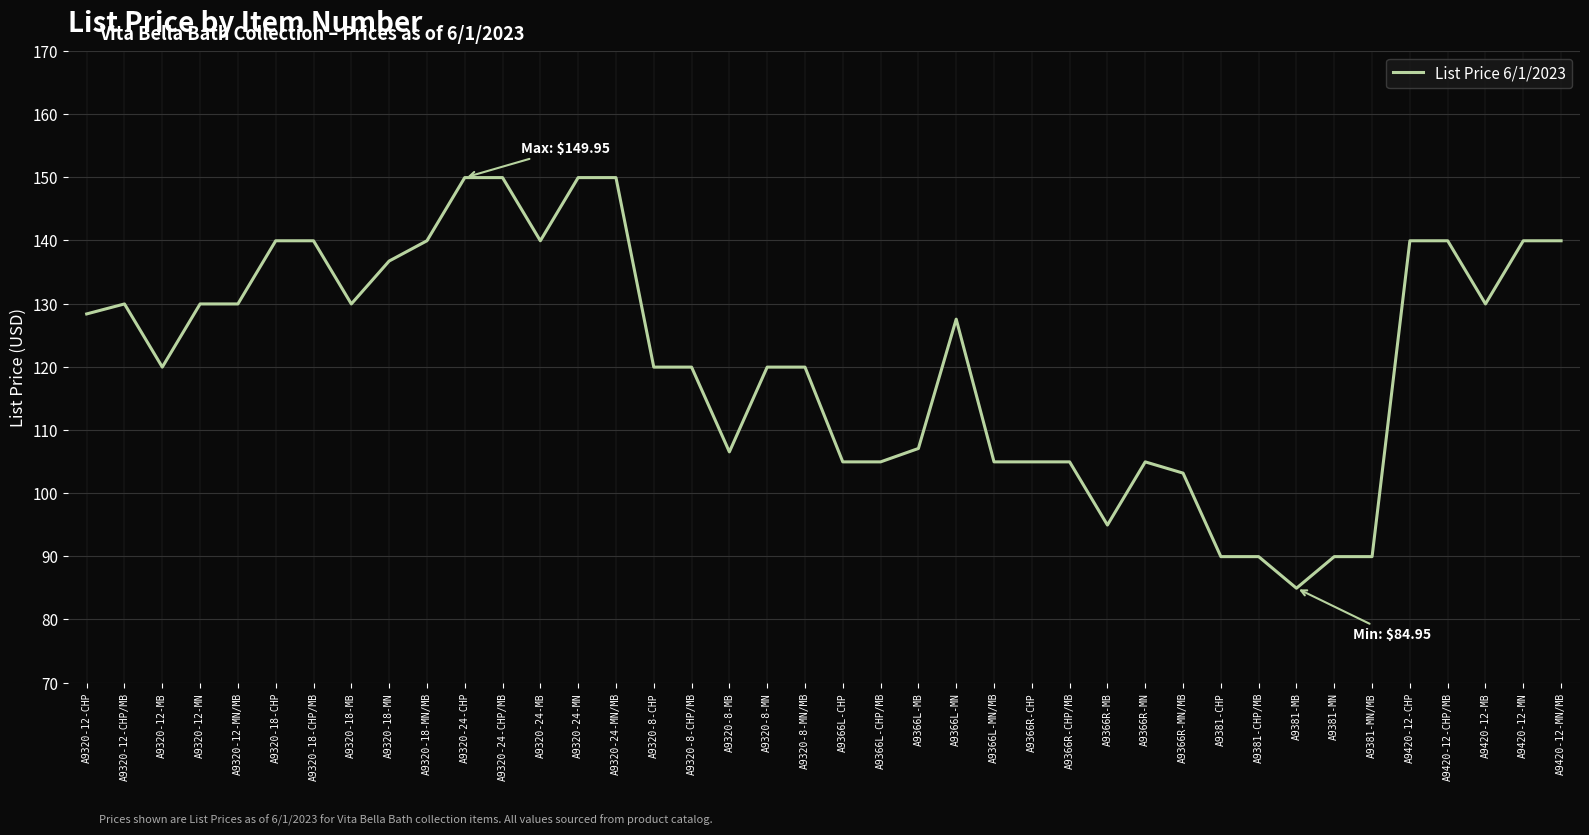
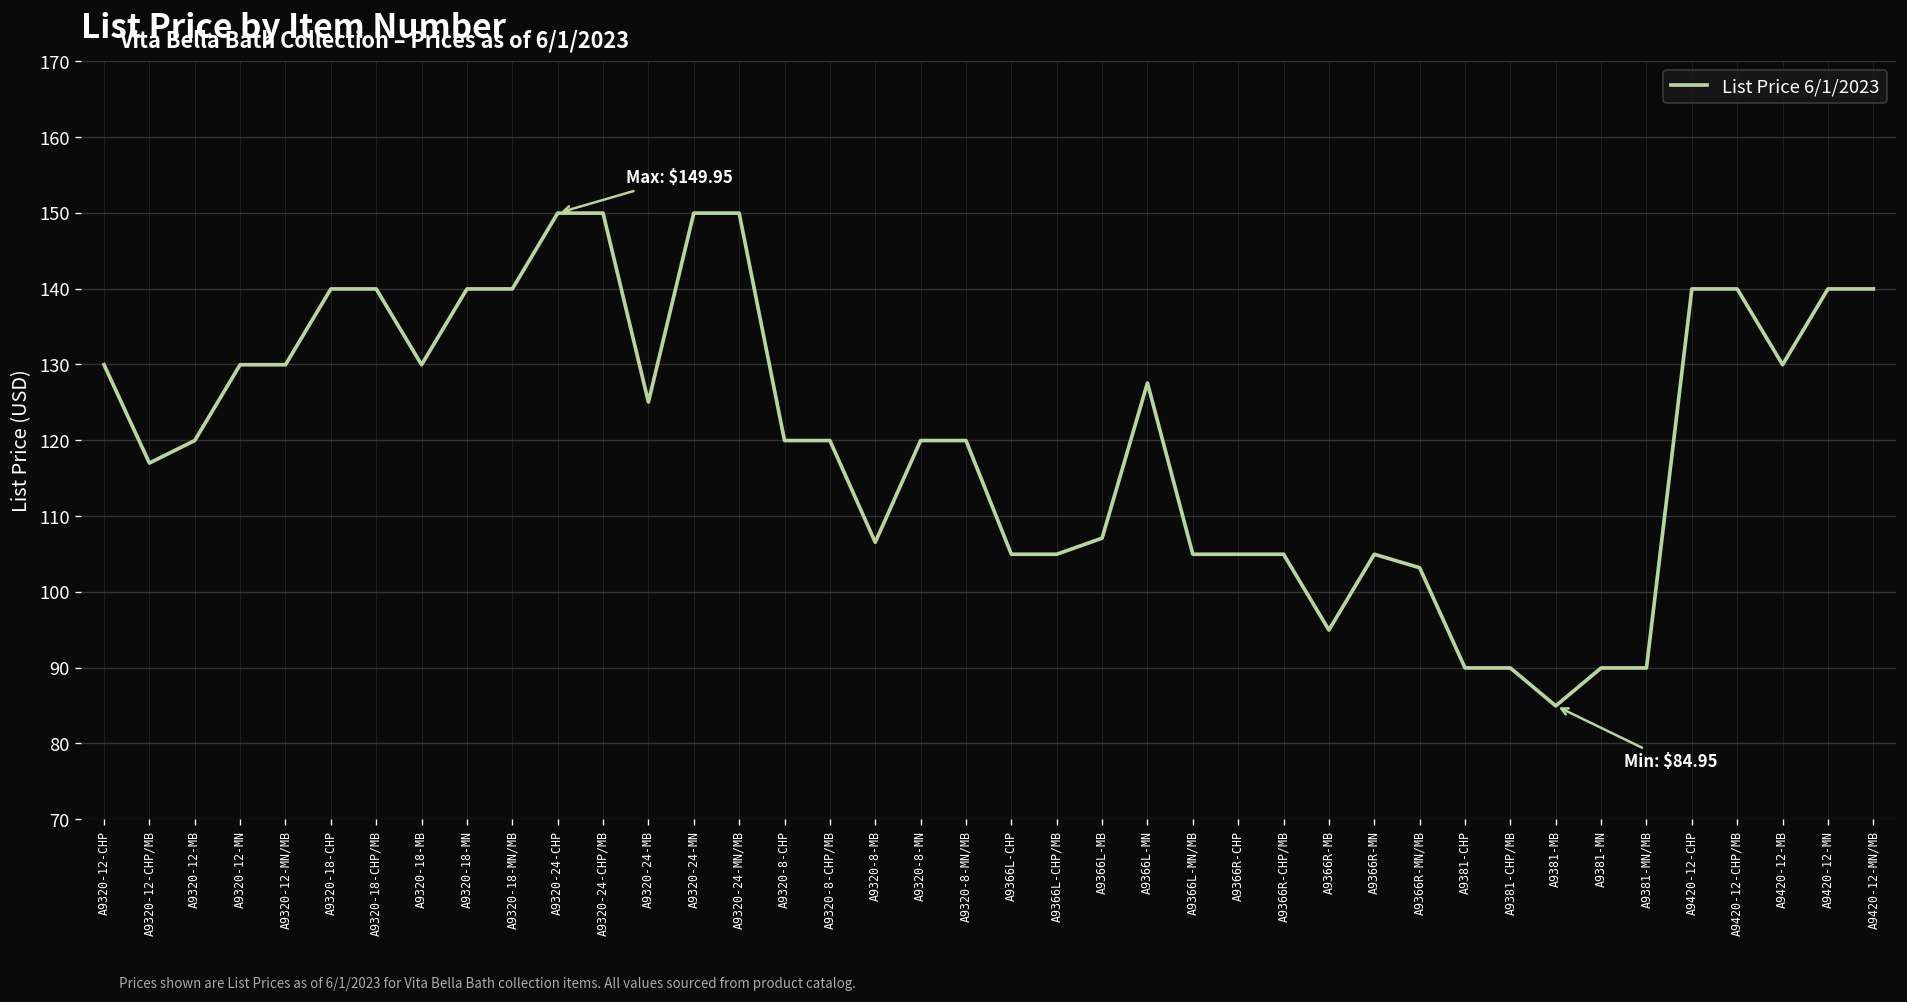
A9320-12-CHP: 128 -> 130
A9320-12-CHP/MB: 130 -> 117
A9320-18-MN: 137 -> 140
A9320-24-MB: 140 -> 125
